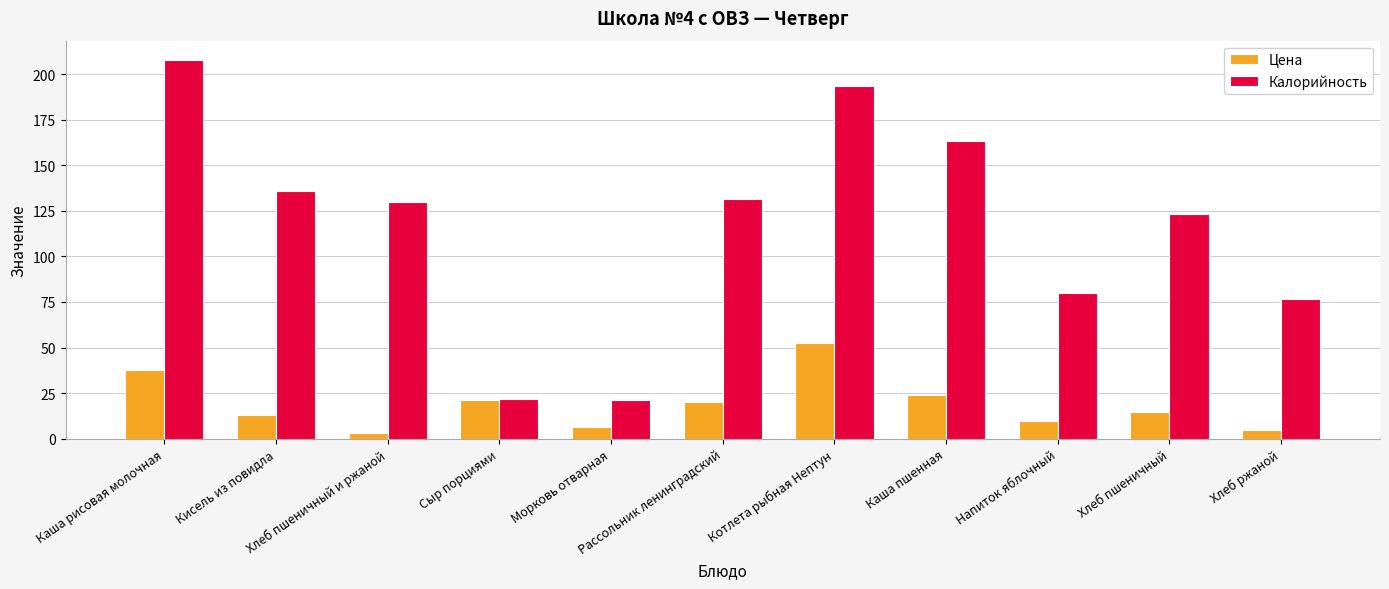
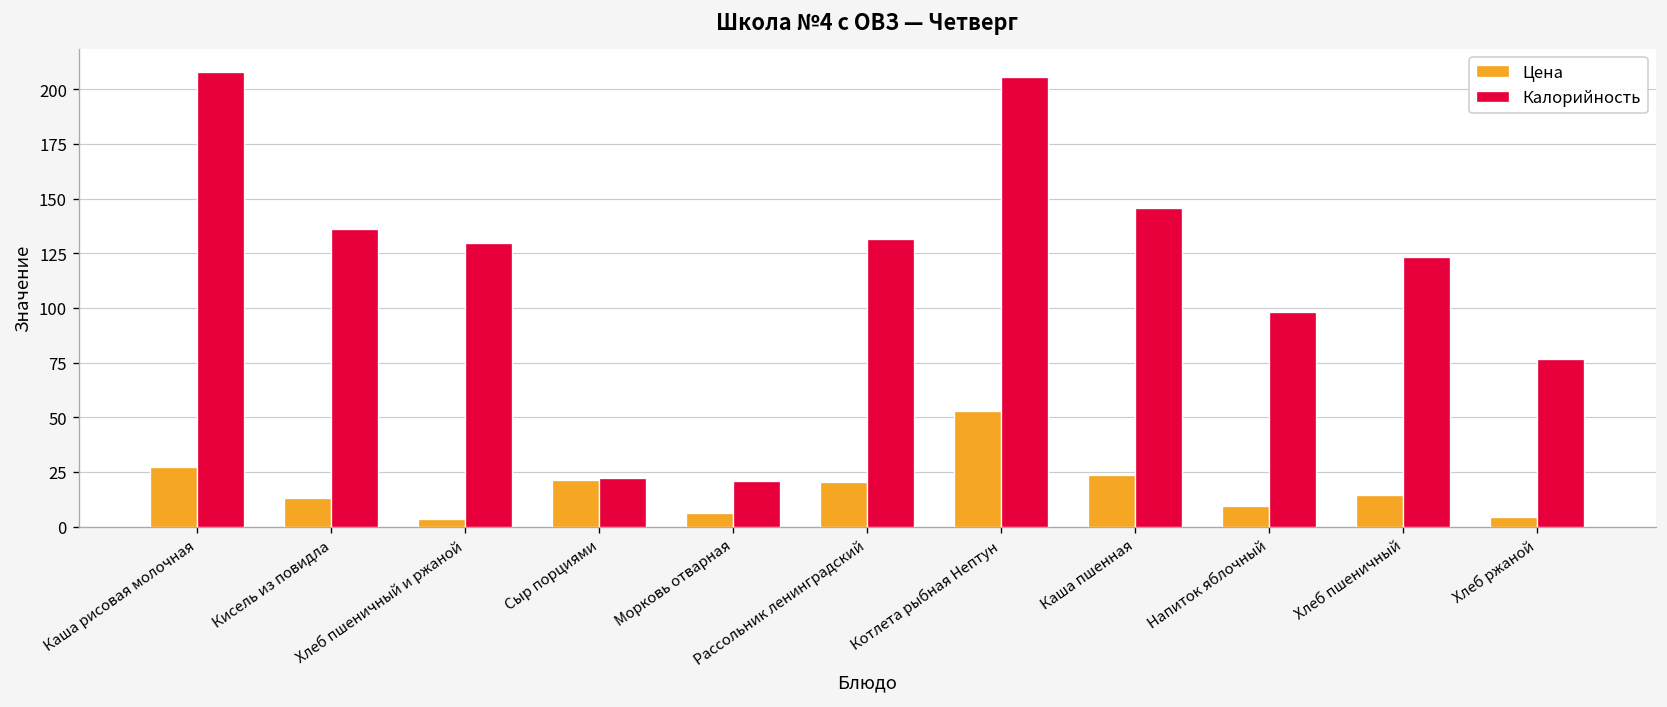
Цена, Каша рисовая молочная: 38 -> 27
Калорийность, Котлета рыбная Нептун: 194 -> 206
Калорийность, Каша пшенная: 164 -> 146
Калорийность, Напиток яблочный: 80 -> 98
